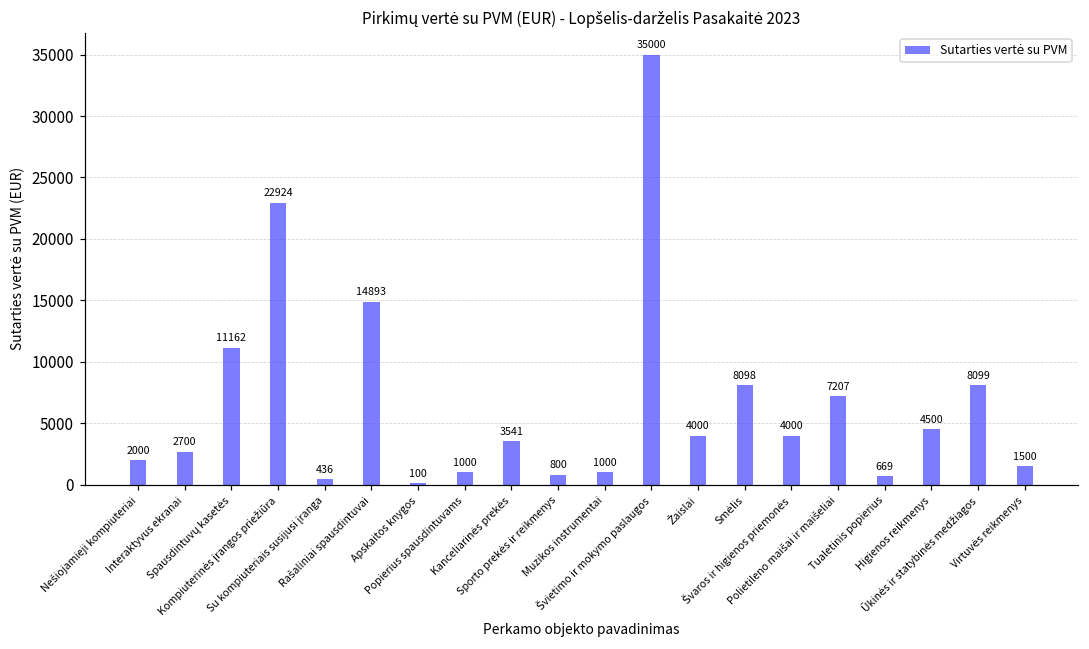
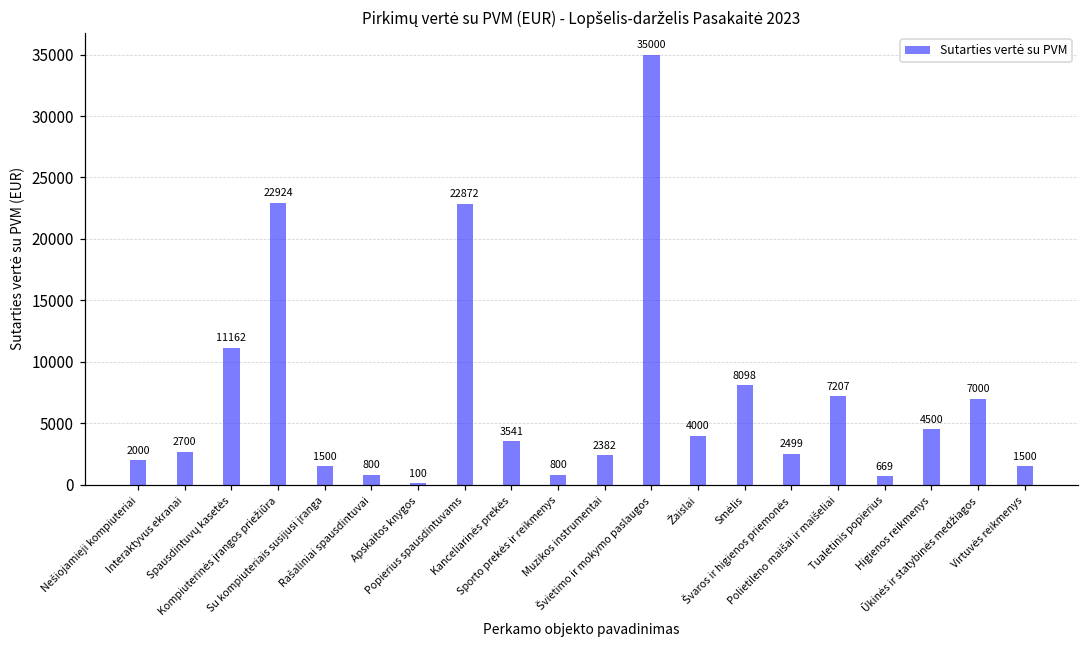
Su kompiuteriais susijusi įranga: 436 -> 1500
Rašaliniai spausdintuvai: 14893 -> 800
Popierius spausdintuvams: 1000 -> 22872
Muzikos instrumentai: 1000 -> 2382
Švaros ir higienos priemonės: 4000 -> 2499
Ūkinės ir statybinės medžiagos: 8099 -> 7000
